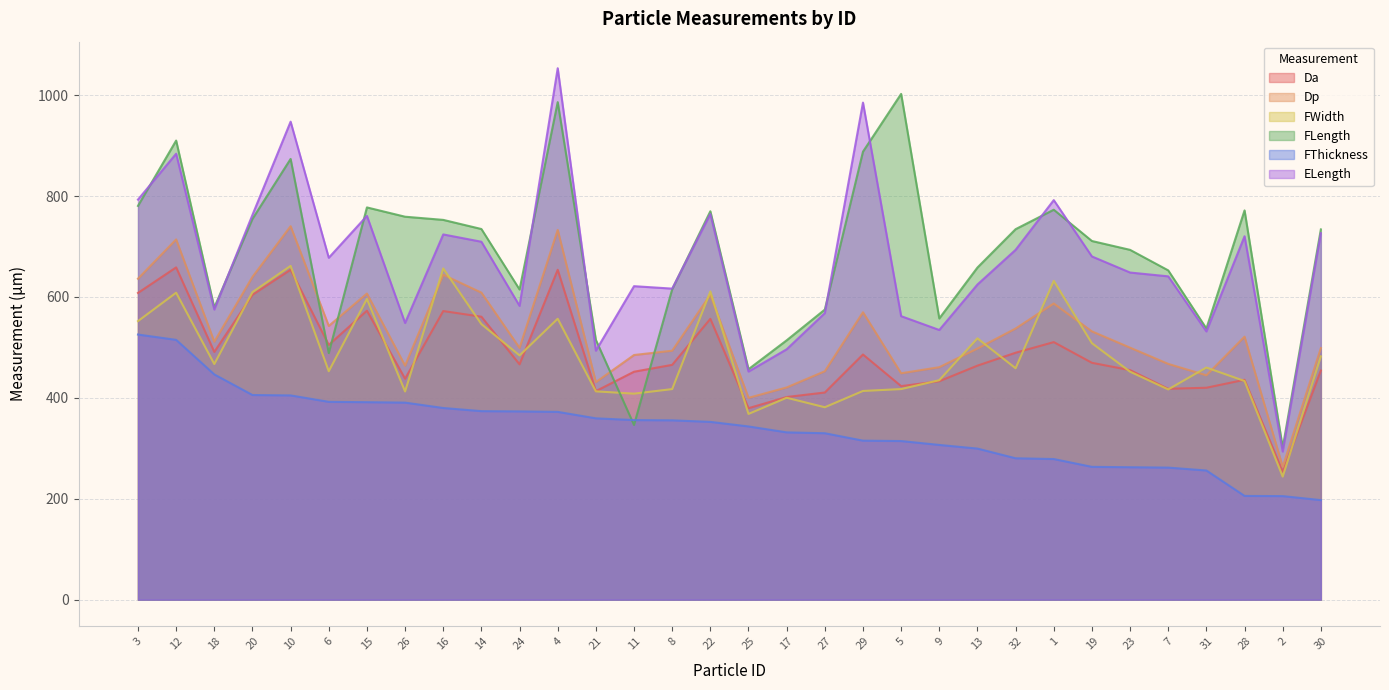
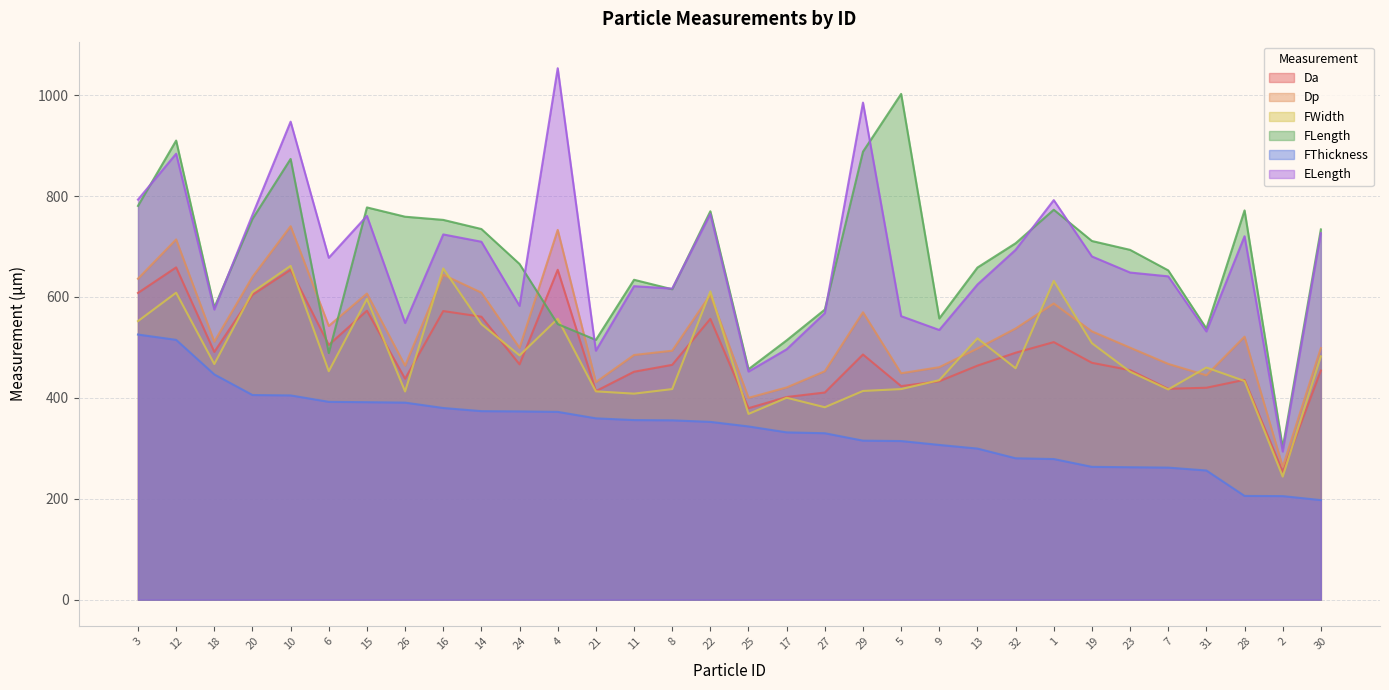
FLength, 24: 610 -> 670
FLength, 4: 990 -> 550
FLength, 11: 350 -> 630
FLength, 32: 730 -> 710
